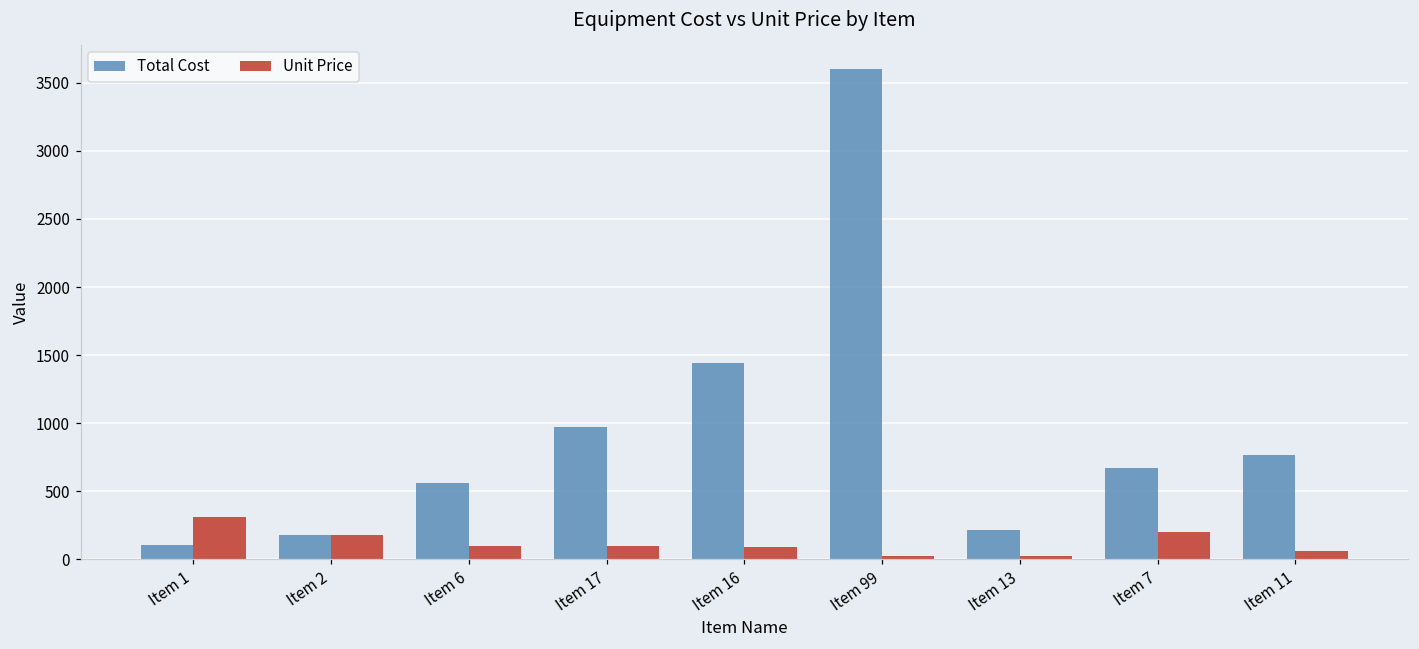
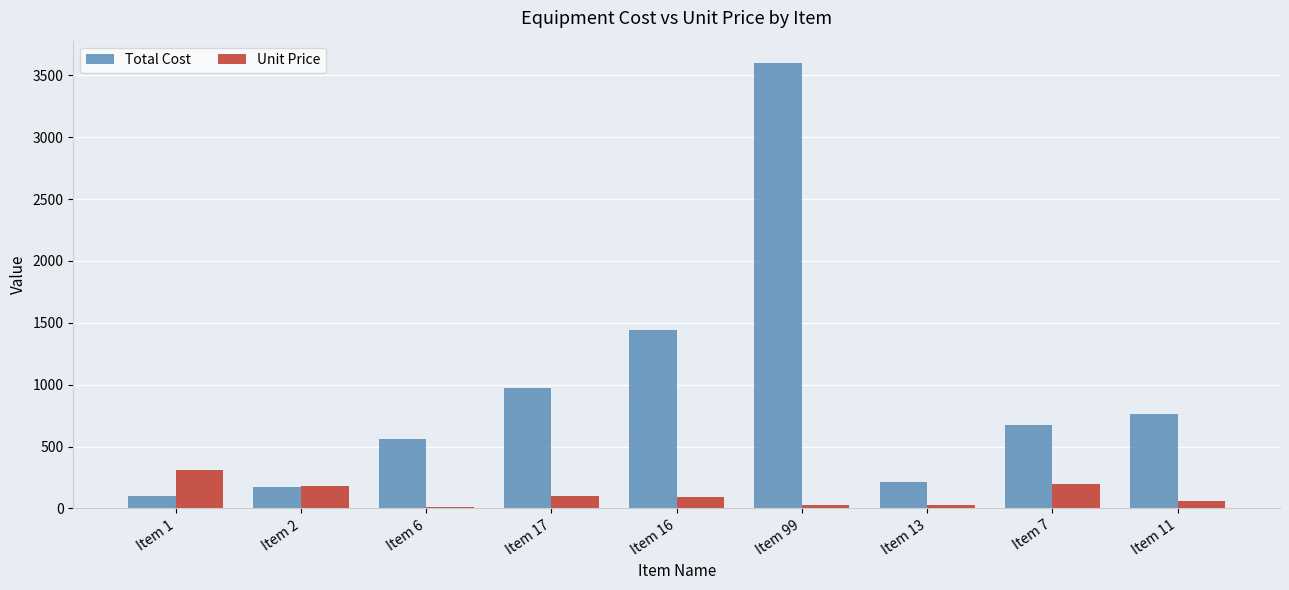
Unit Price, Item 6: 100 -> 10
